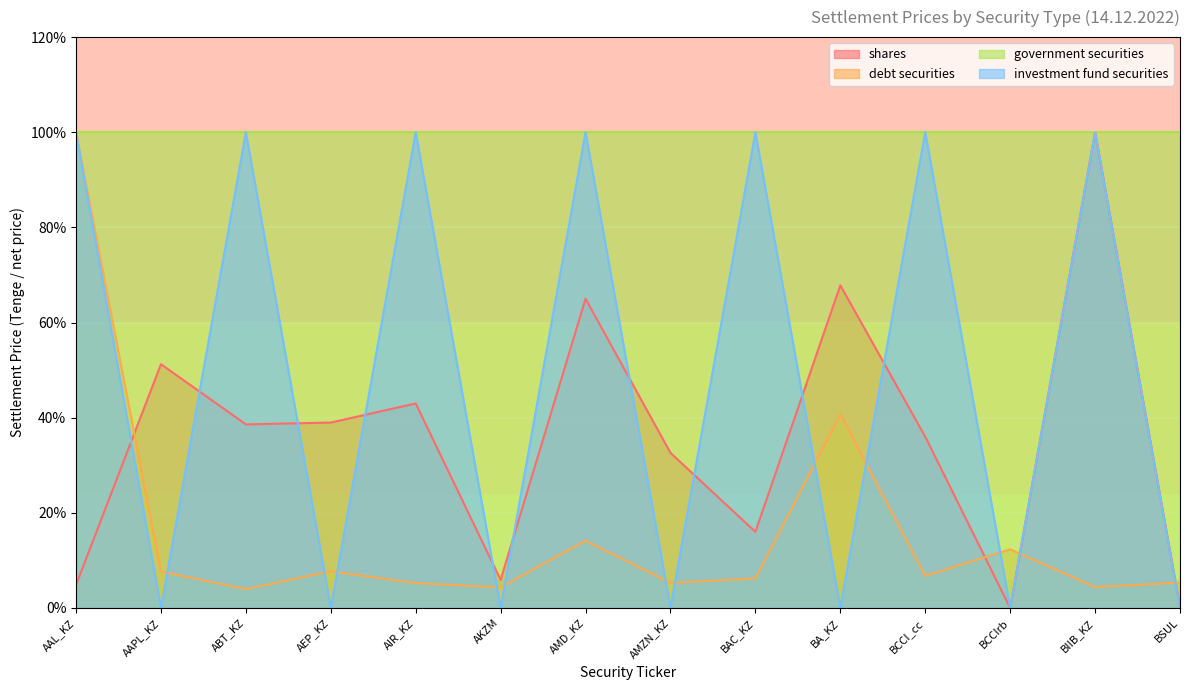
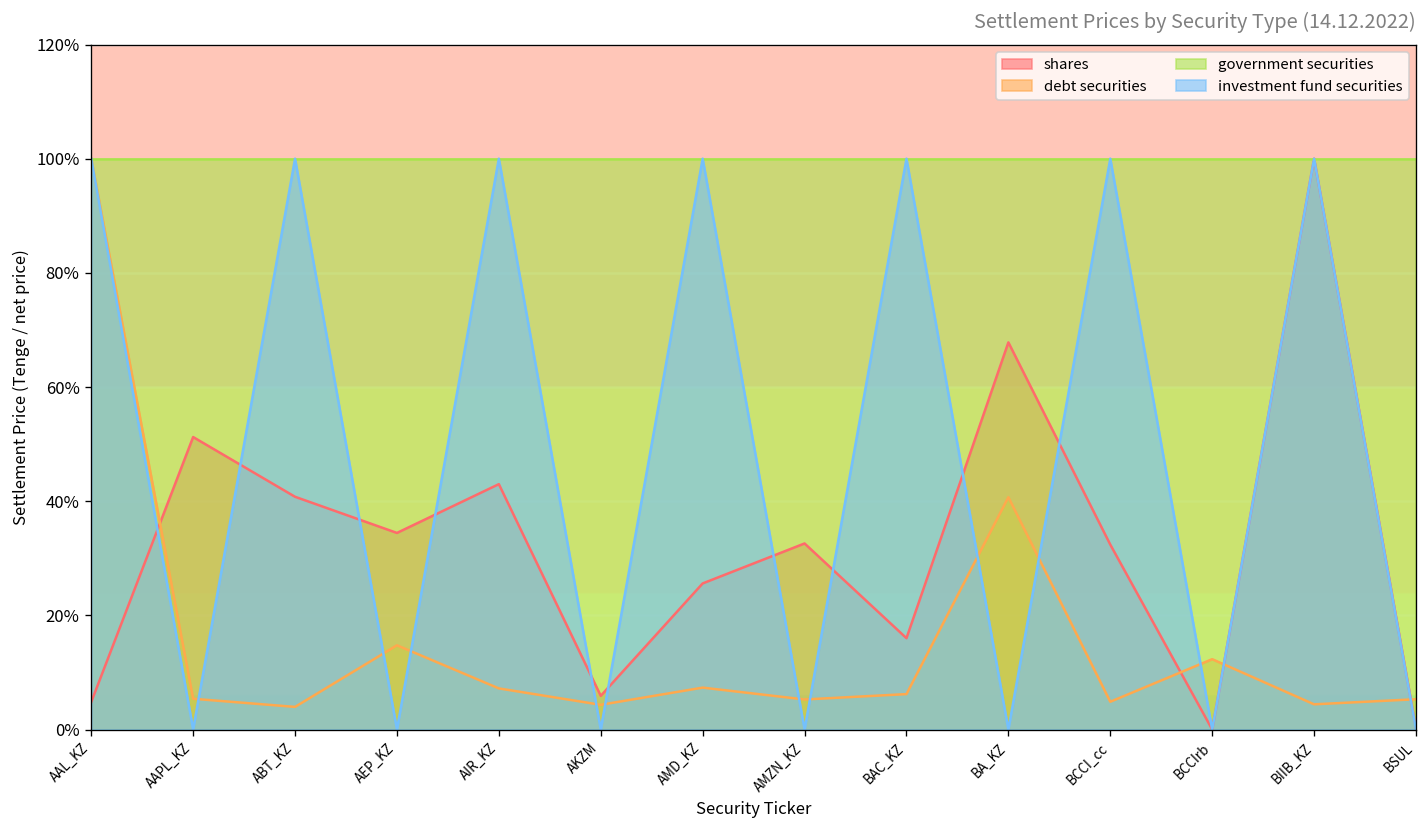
debt securities, AAPL_KZ: 8% -> 5%
shares, ABT_KZ: 39% -> 41%
shares, AEP_KZ: 39% -> 34%
debt securities, AEP_KZ: 8% -> 15%
debt securities, AIR_KZ: 5% -> 7%
shares, AMD_KZ: 65% -> 26%
debt securities, AMD_KZ: 14% -> 7%
shares, BCCI_cc: 36% -> 32%
debt securities, BCCI_cc: 7% -> 5%
